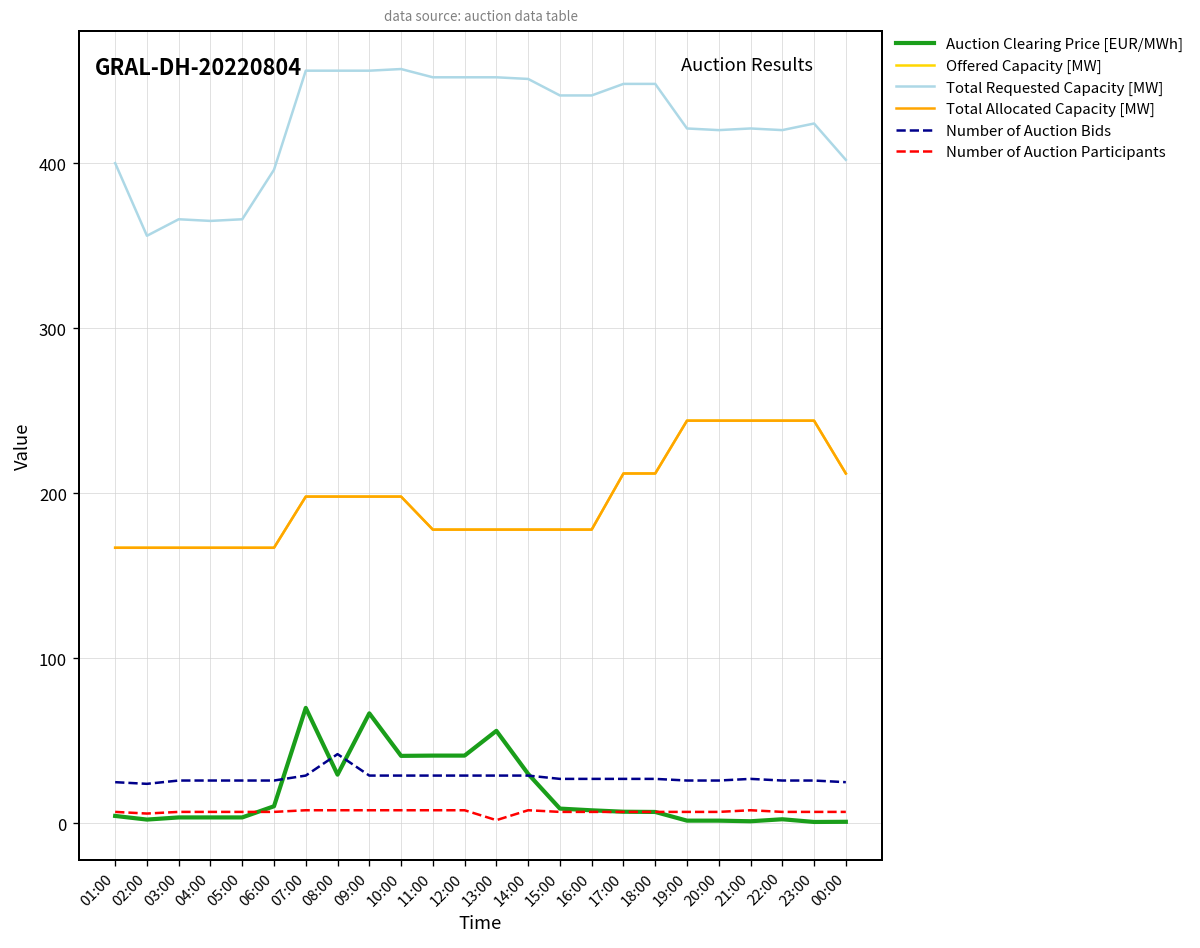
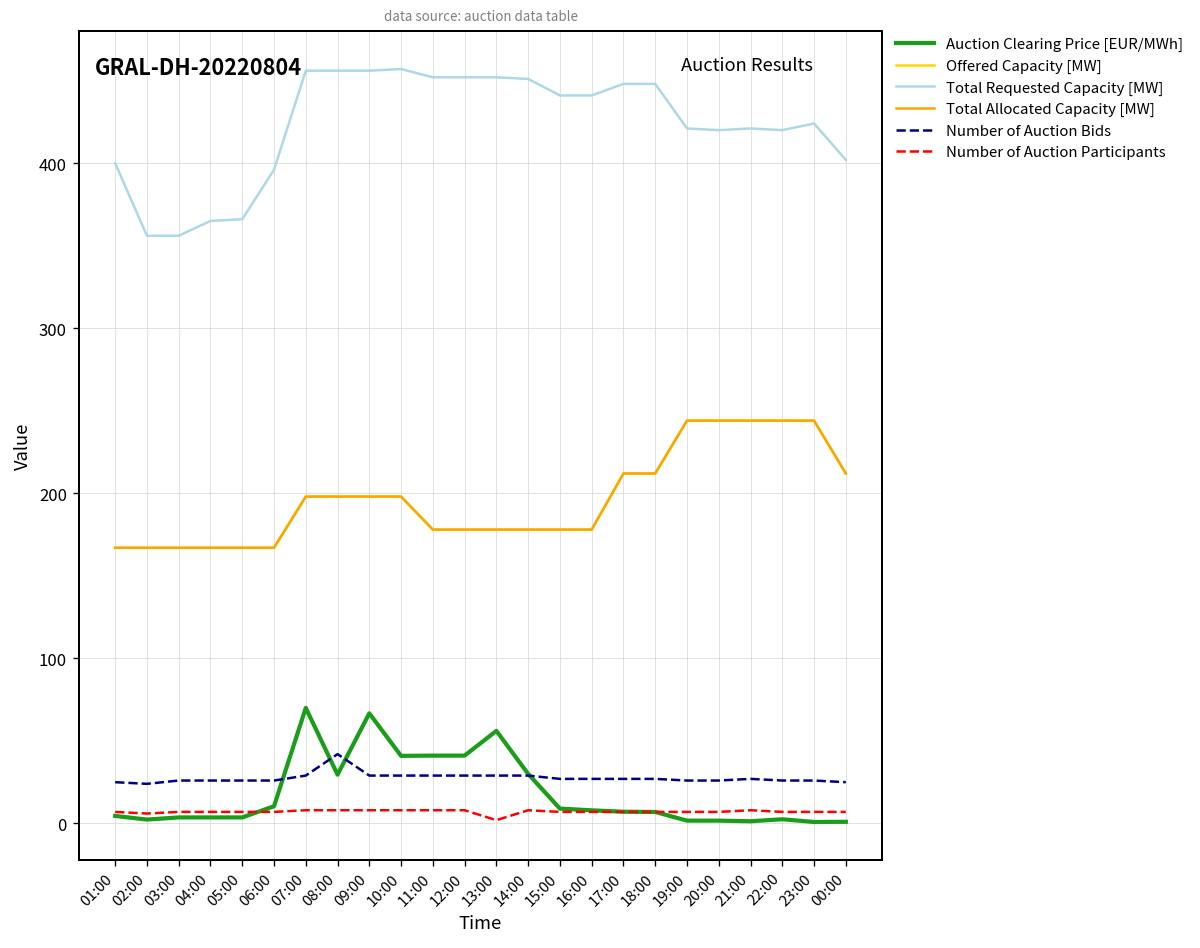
Total Requested Capacity [MW], 03:00: 366 -> 356
